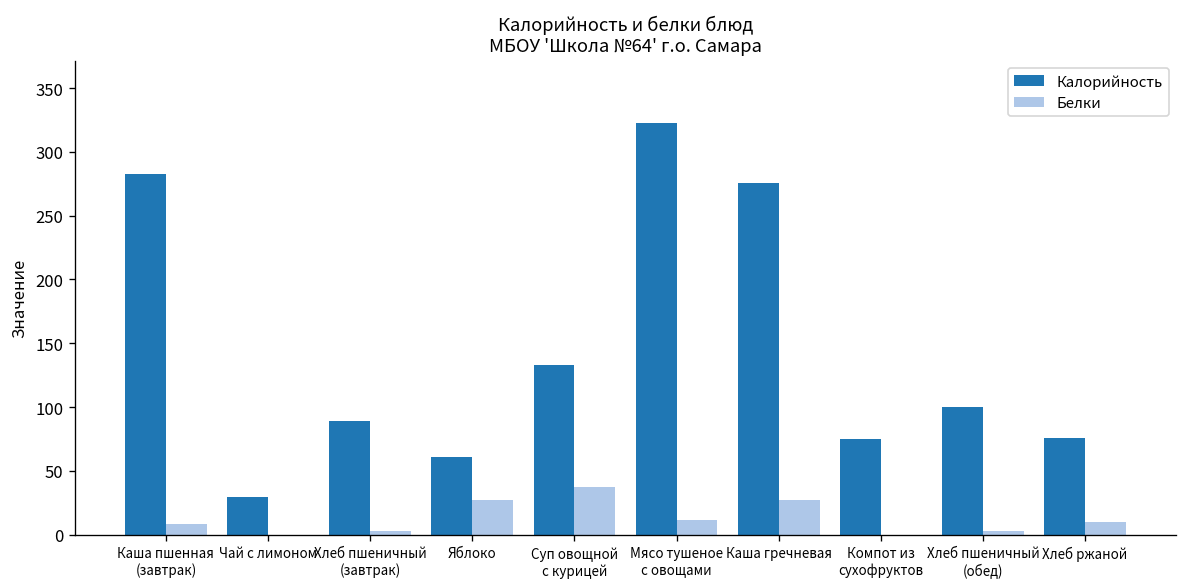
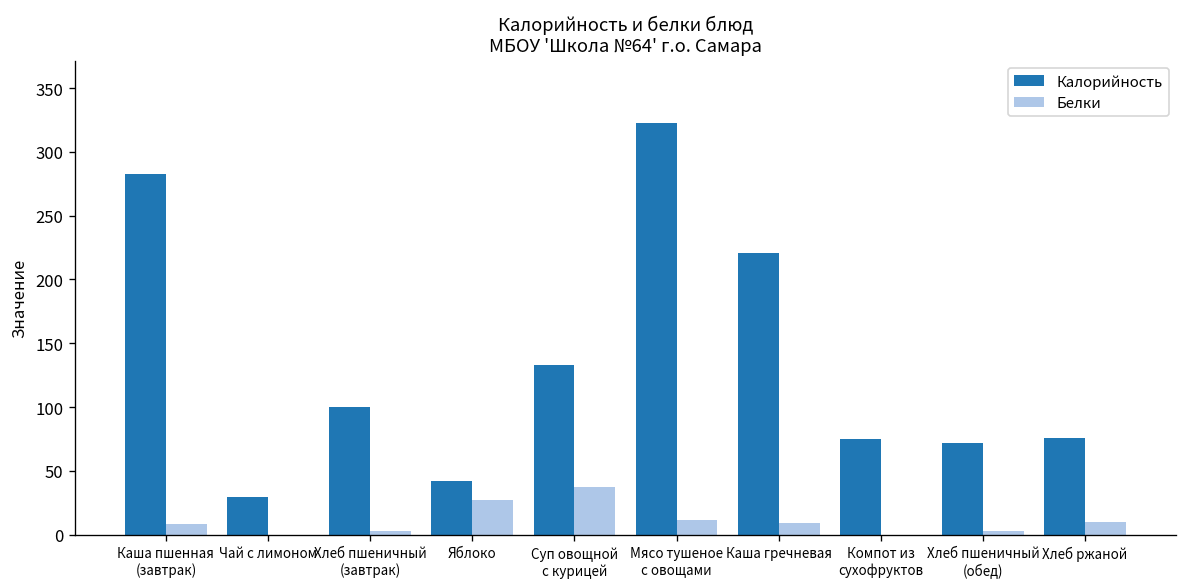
Калорийность, Хлеб пшеничный (завтрак): 89 -> 100
Калорийность, Яблоко: 61 -> 42
Калорийность, Каша гречневая: 276 -> 221
Белки, Каша гречневая: 27 -> 9
Калорийность, Хлеб пшеничный (обед): 100 -> 72
